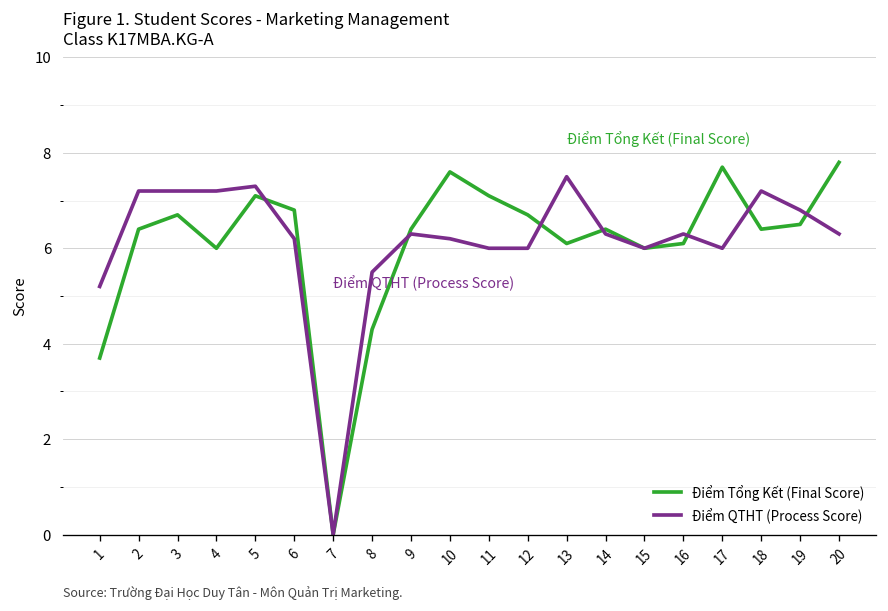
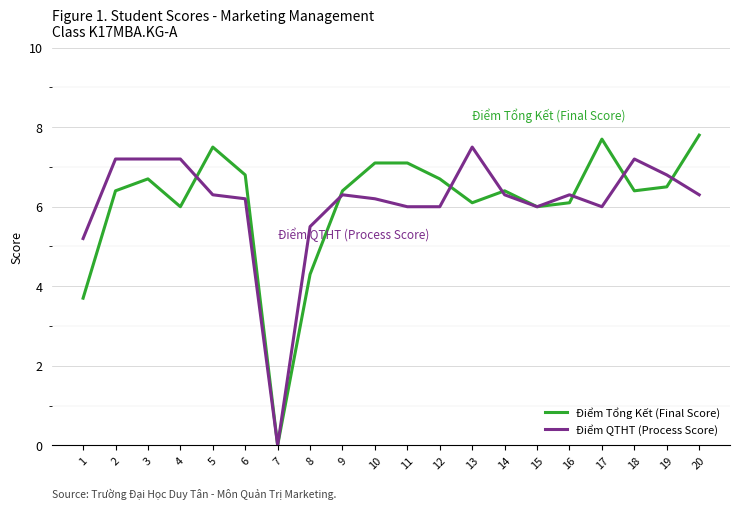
Điểm Tổng Kết (Final Score), 5: 7.1 -> 7.5
Điểm QTHT (Process Score), 5: 7.3 -> 6.3
Điểm Tổng Kết (Final Score), 10: 7.6 -> 7.1
